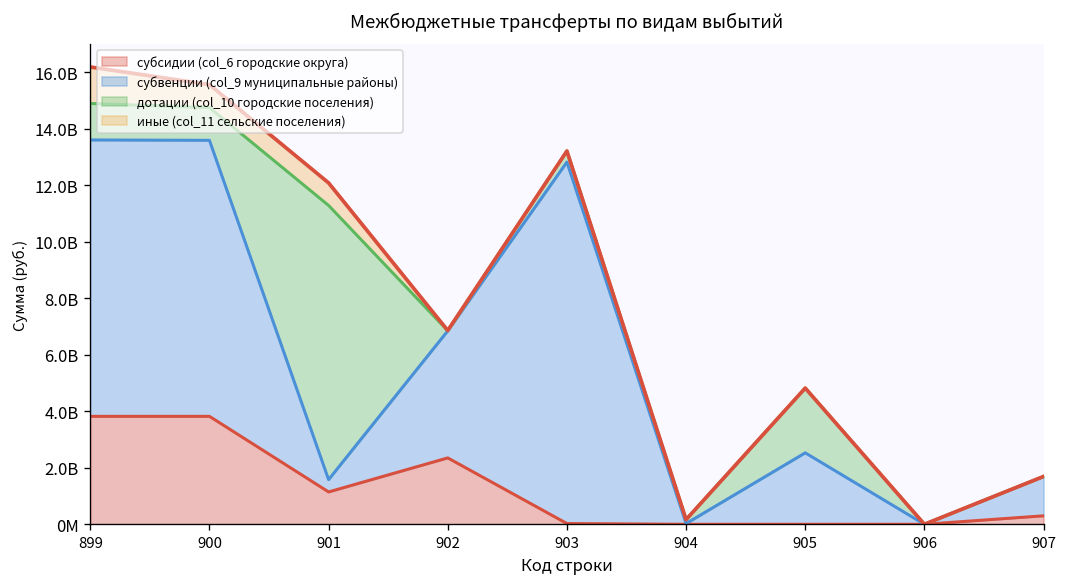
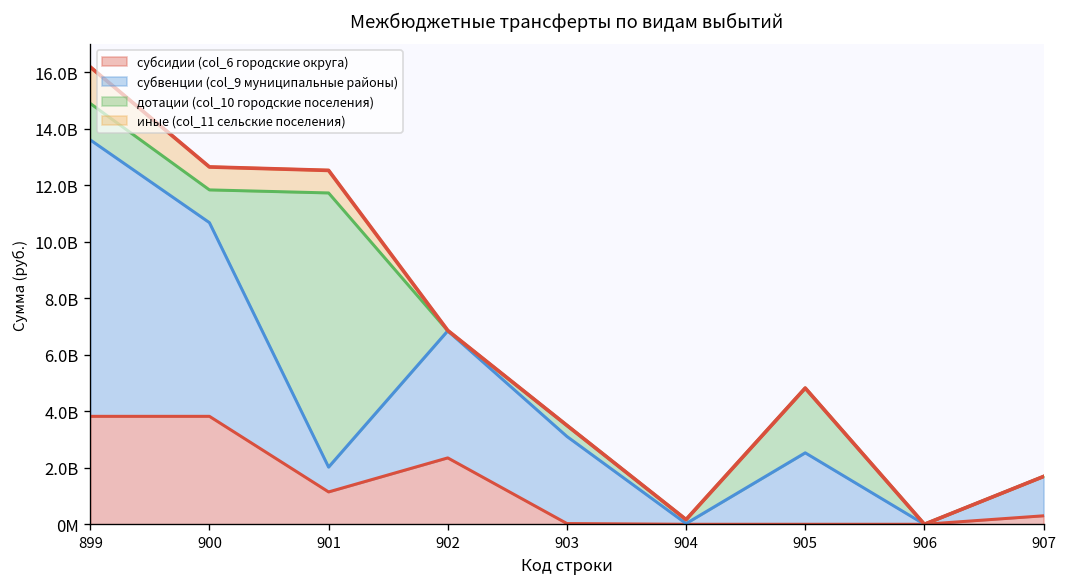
субвенции (col_9 муниципальные районы), 900: 9800000000 -> 6900000000
субвенции (col_9 муниципальные районы), 901: 400000000 -> 900000000
субвенции (col_9 муниципальные районы), 903: 12800000000 -> 3100000000
